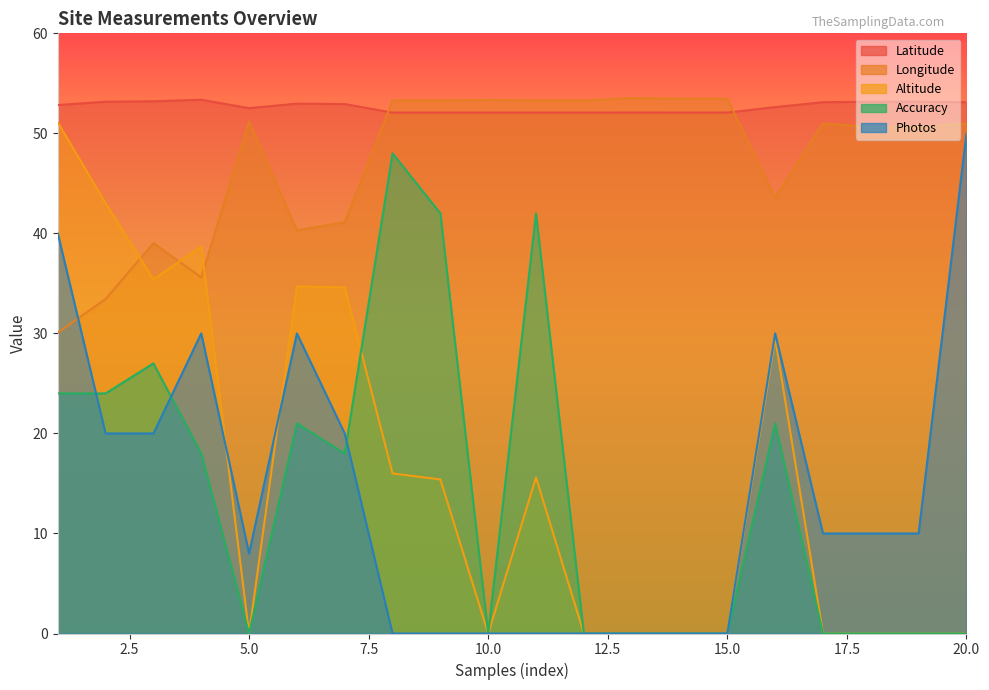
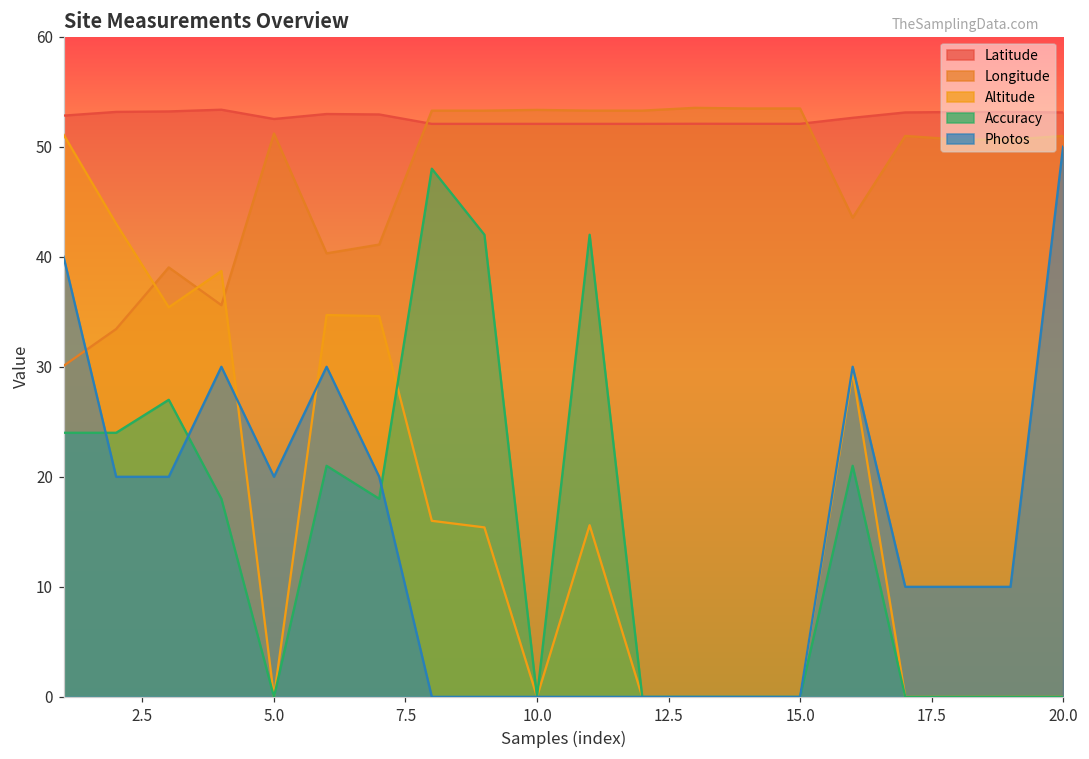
Photos, 5.0: 8.0 -> 20.0
